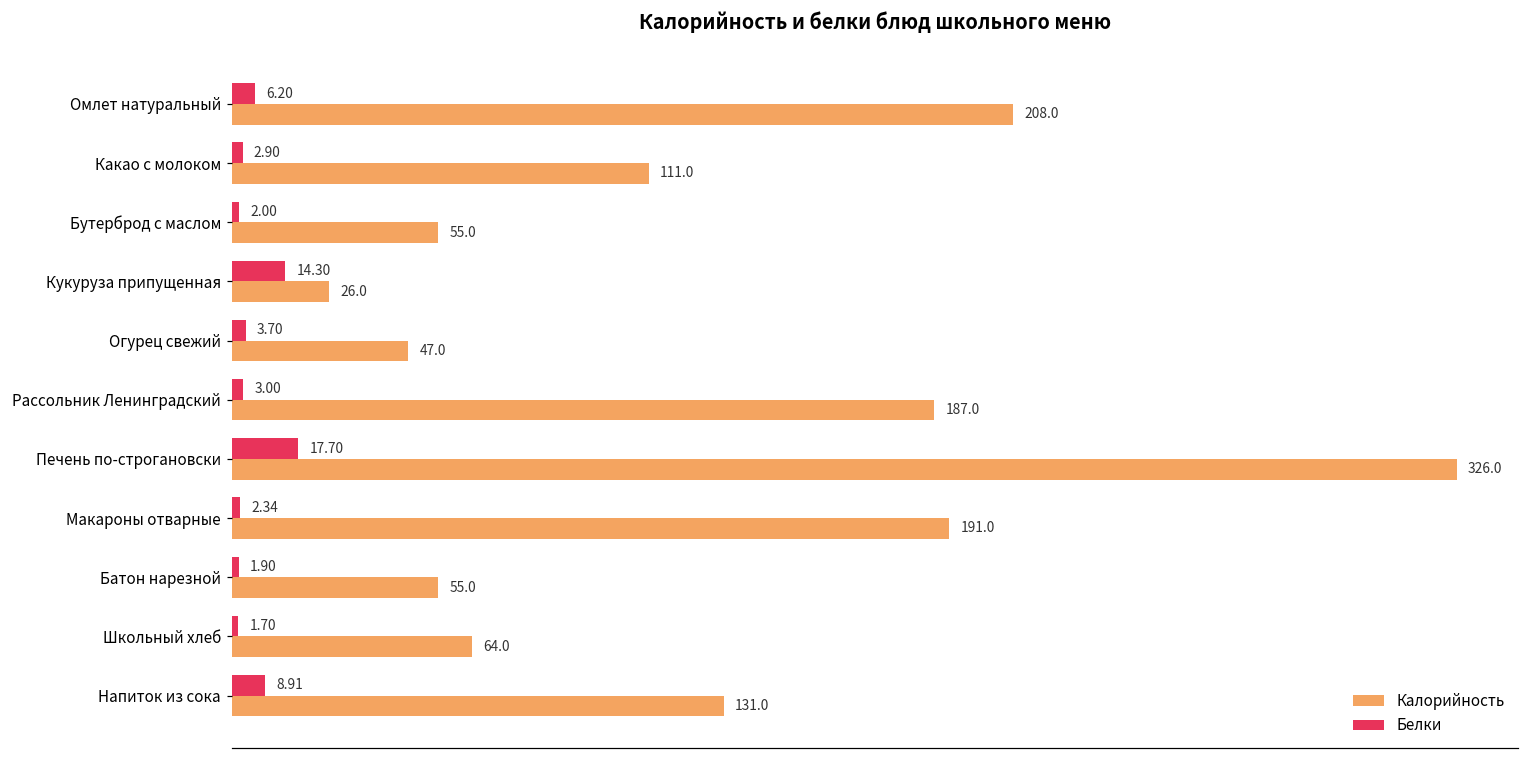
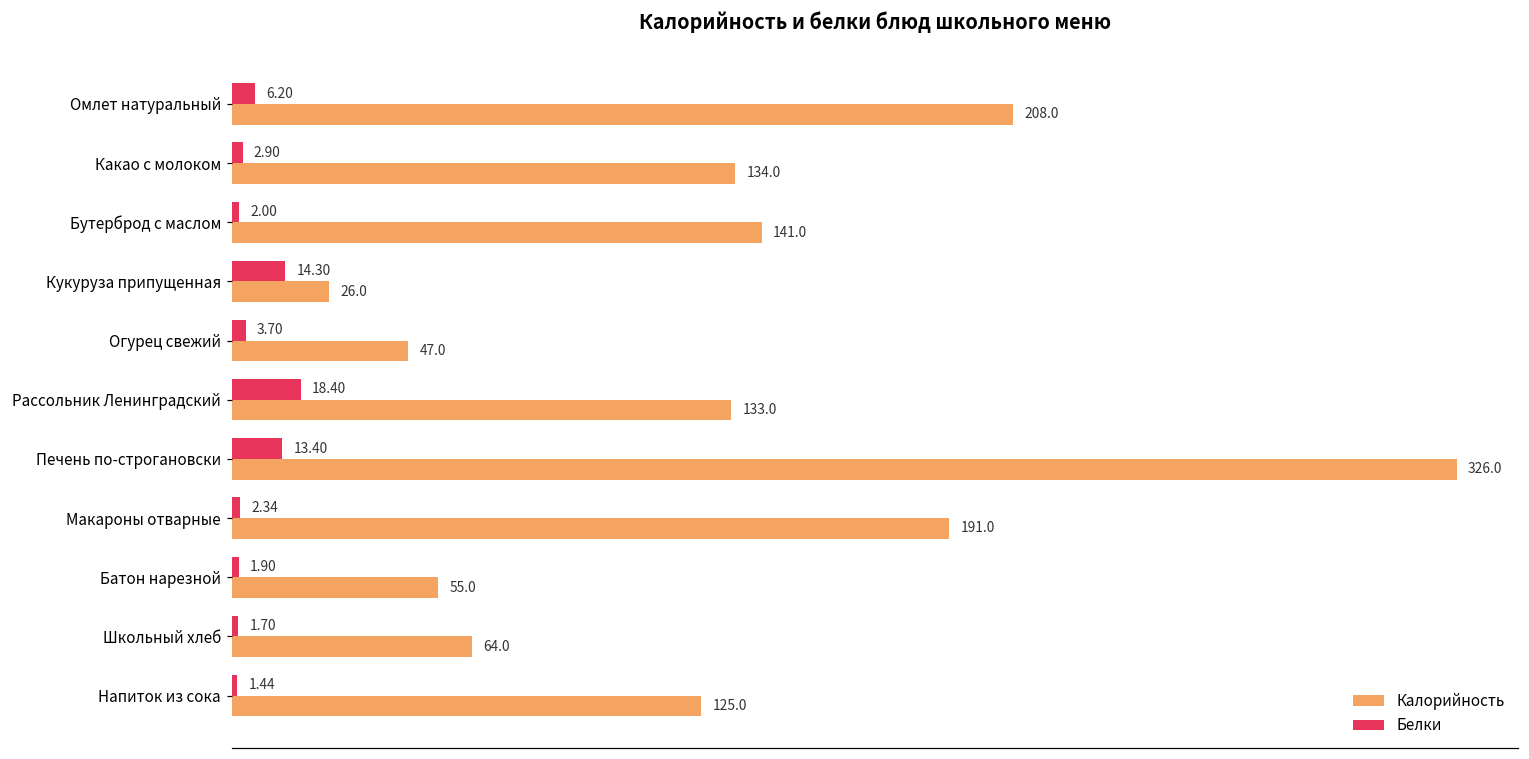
Калорийность, Какао с молоком: 111.0 -> 134.0
Калорийность, Бутерброд с маслом: 55.0 -> 141.0
Белки, Рассольник Ленинградский: 3.00 -> 18.40
Калорийность, Рассольник Ленинградский: 187.0 -> 133.0
Белки, Печень по-строгановски: 17.70 -> 13.40
Белки, Напиток из сока: 8.91 -> 1.44
Калорийность, Напиток из сока: 131.0 -> 125.0
